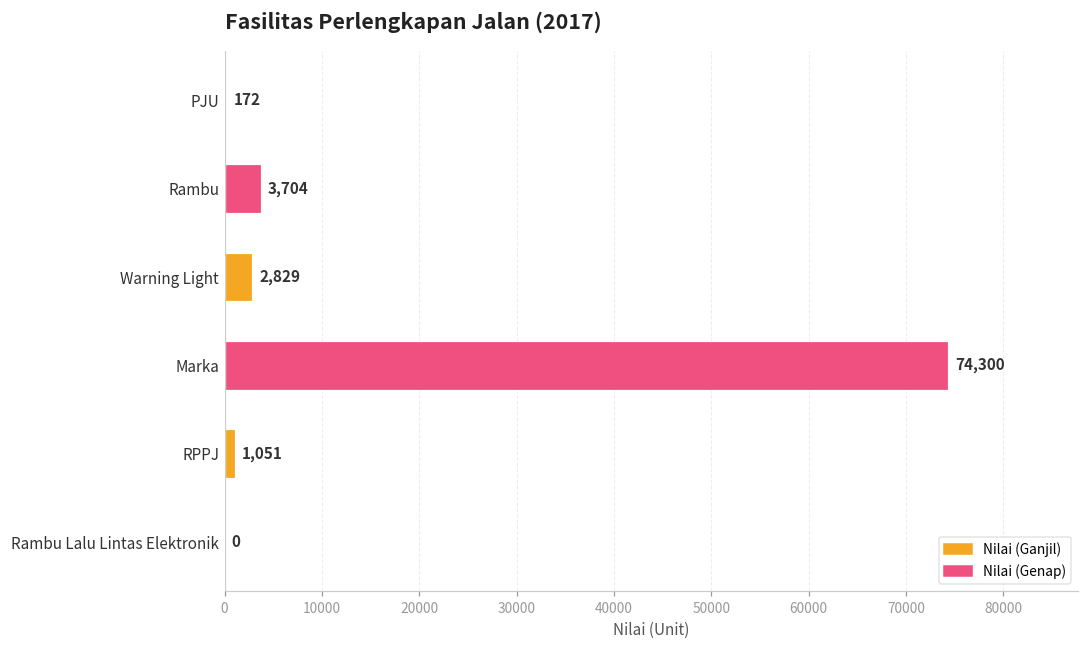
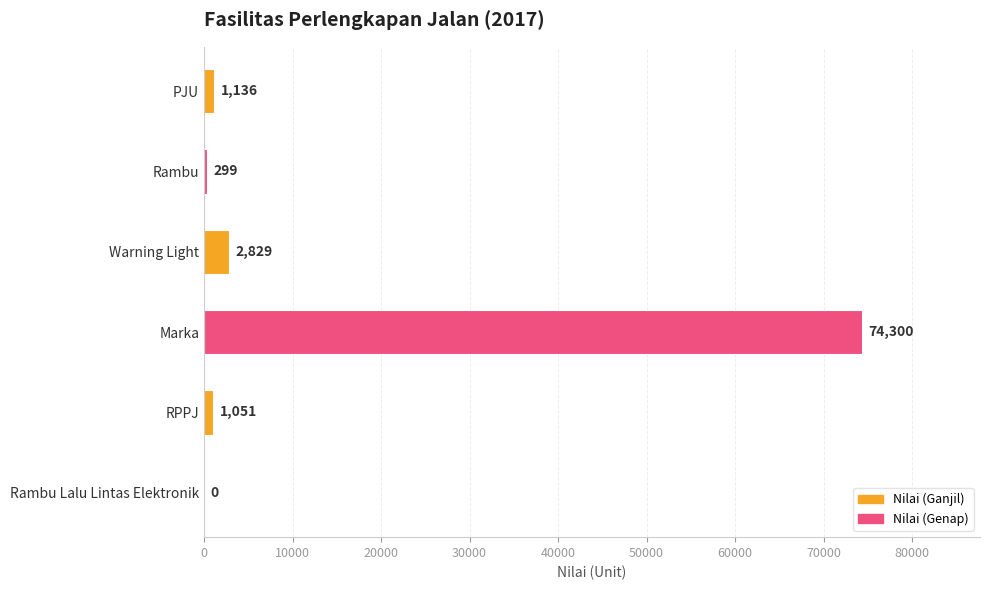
PJU: 172 -> 1,136
Rambu: 3,704 -> 299
